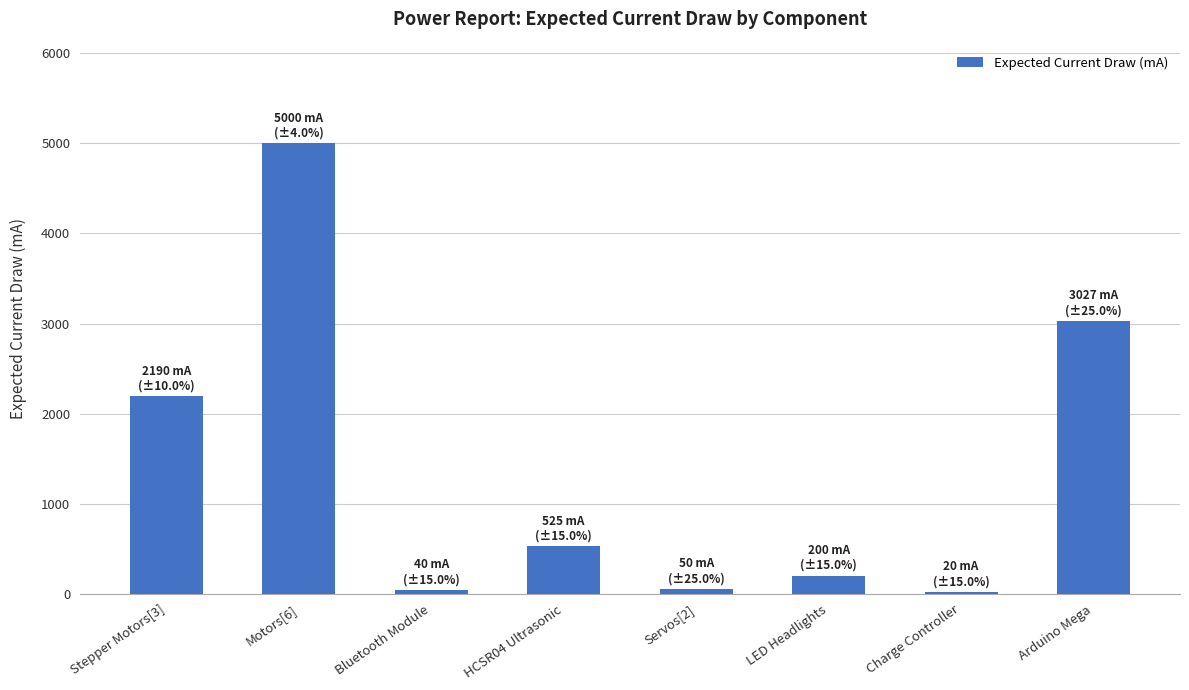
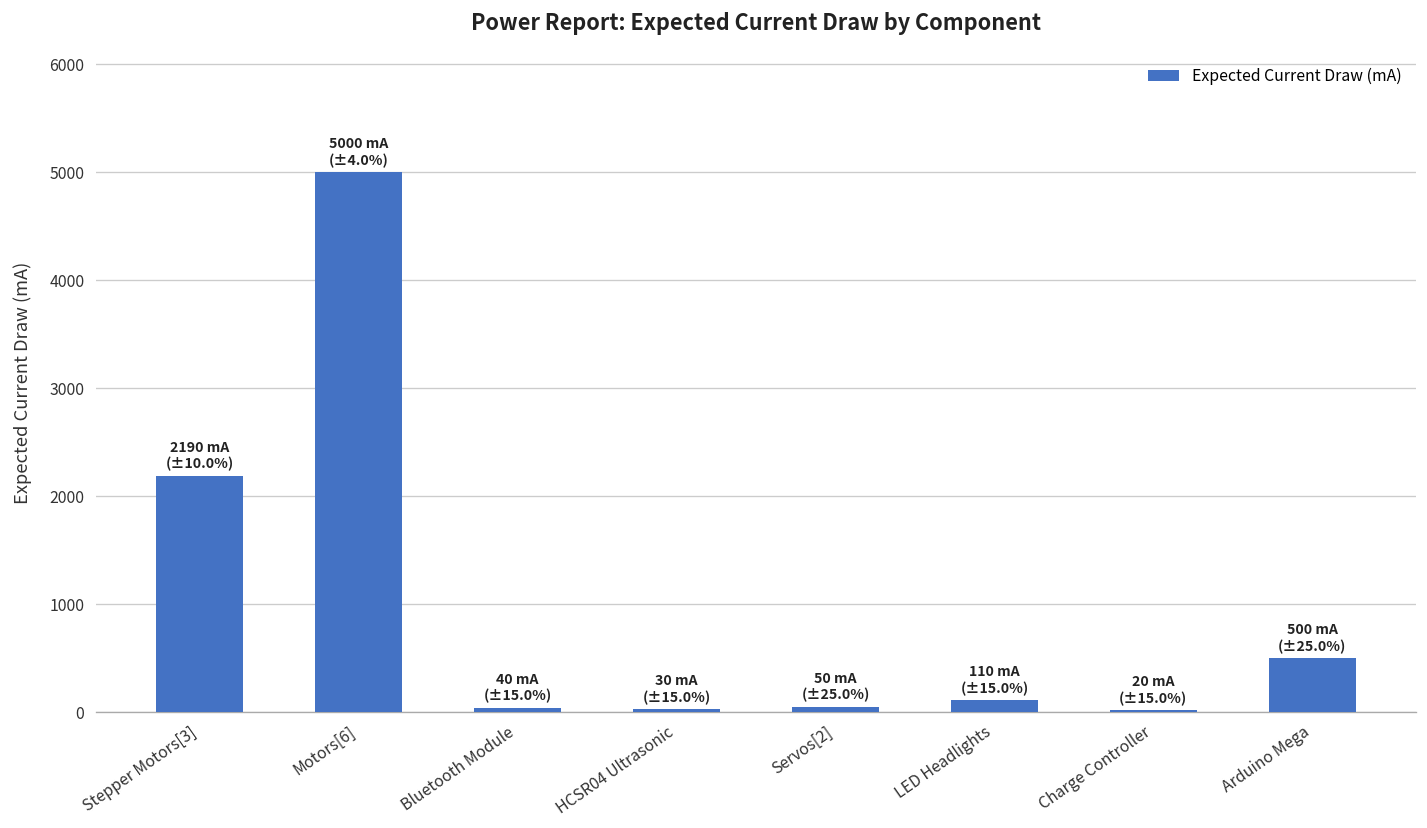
HCSR04 Ultrasonic: 525 -> 30
LED Headlights: 200 -> 110
Arduino Mega: 3027 -> 500
